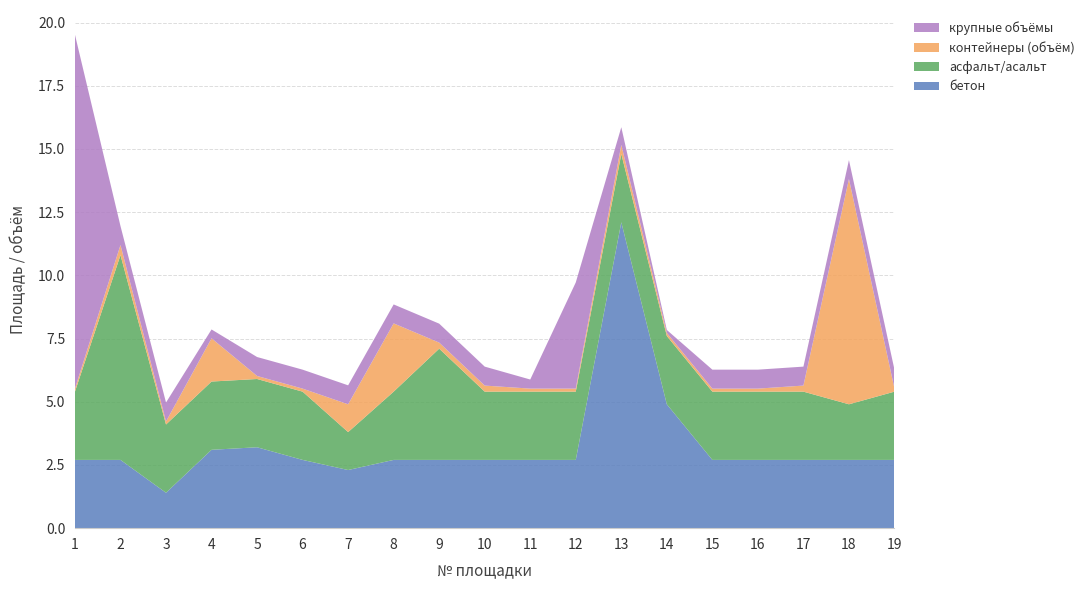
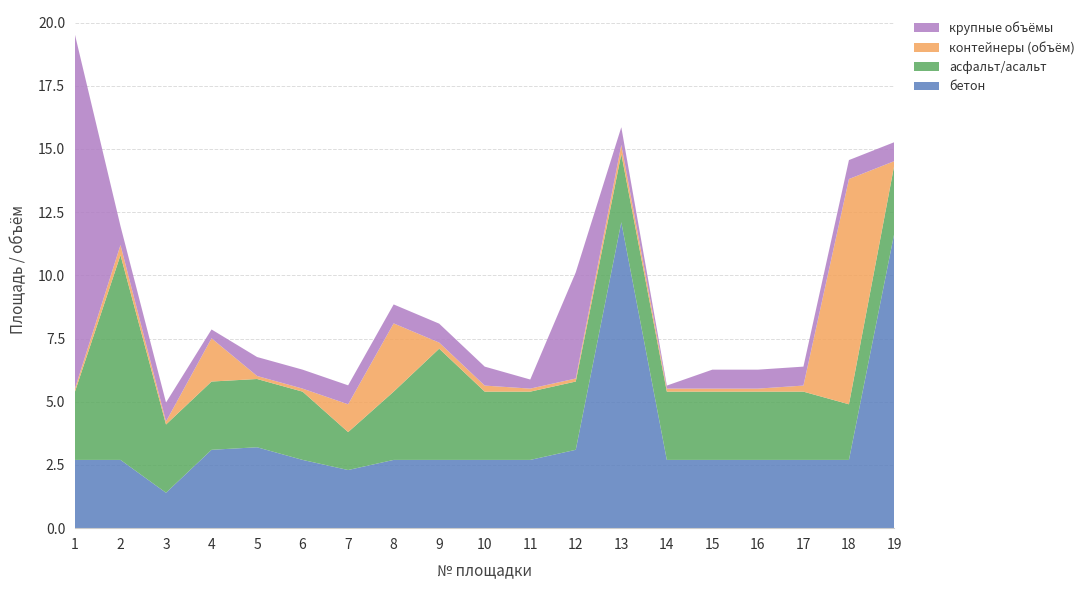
бетон, 12: 2.7 -> 3.1
бетон, 14: 4.9 -> 2.7
бетон, 19: 2.7 -> 11.7
